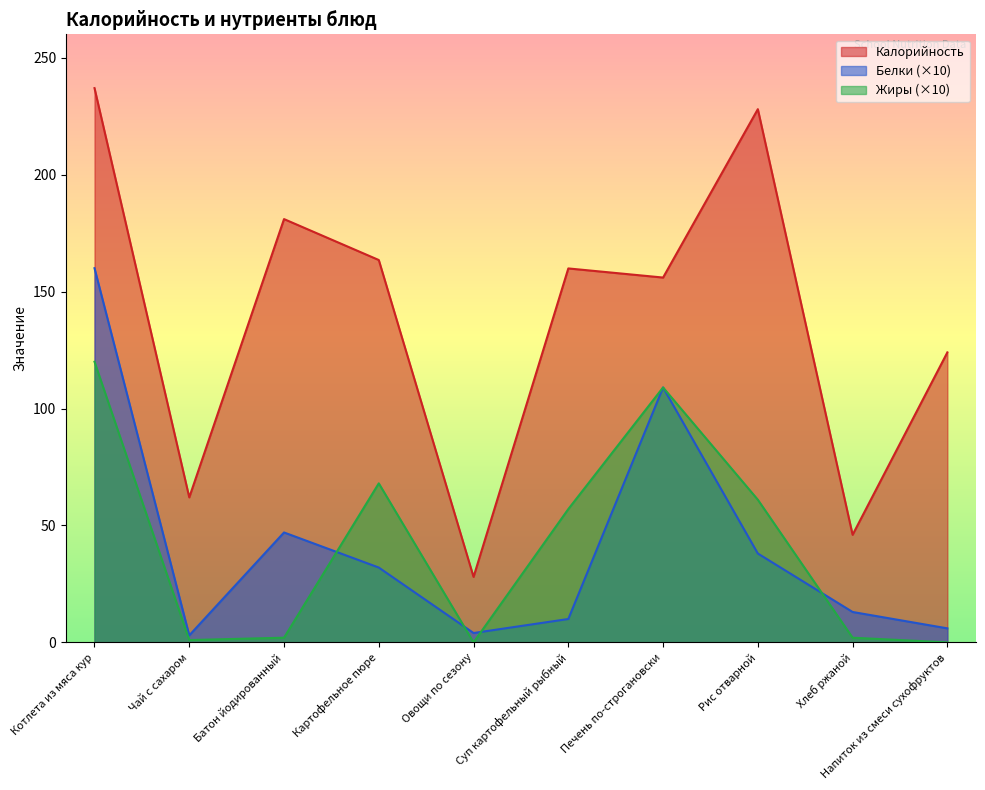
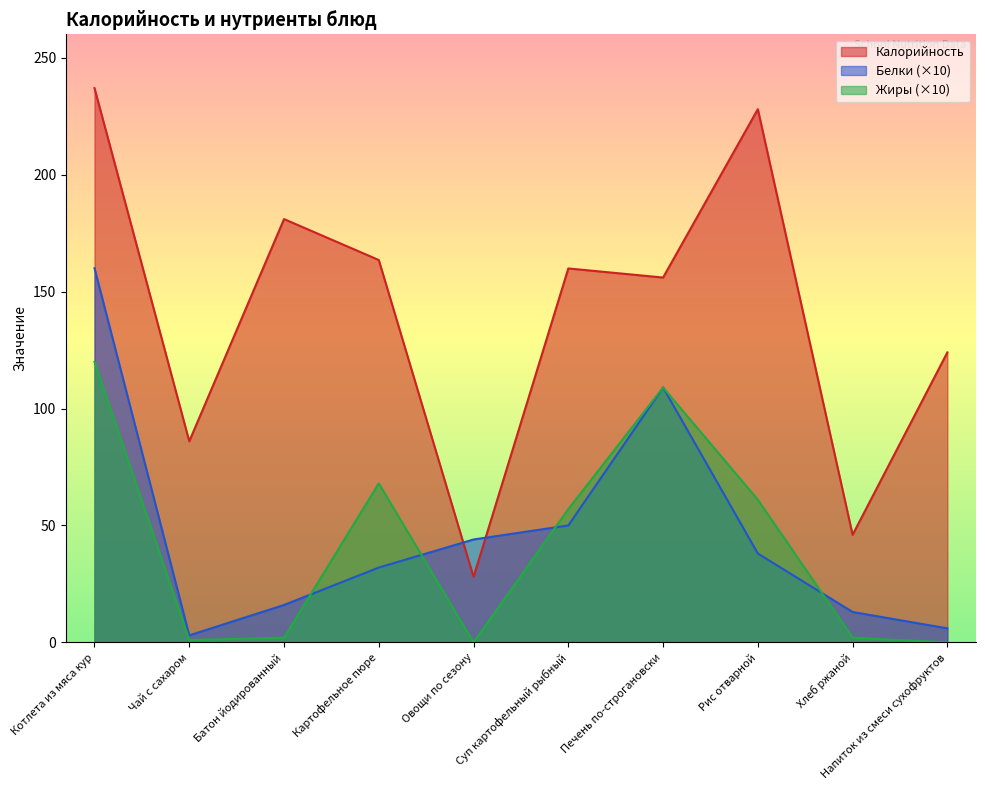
Калорийность, Чай с сахаром: 62 -> 86
Белки (×10), Батон йодированный: 47 -> 16
Белки (×10), Овощи по сезону: 4 -> 44
Белки (×10), Суп картофельный рыбный: 10 -> 50
